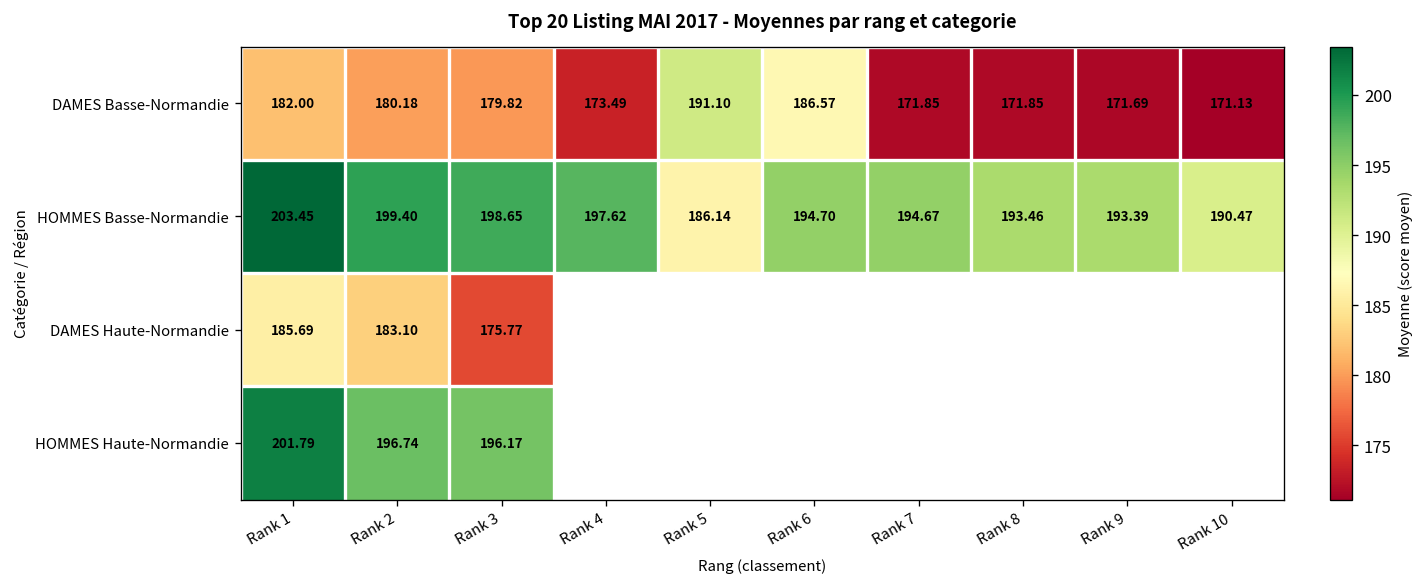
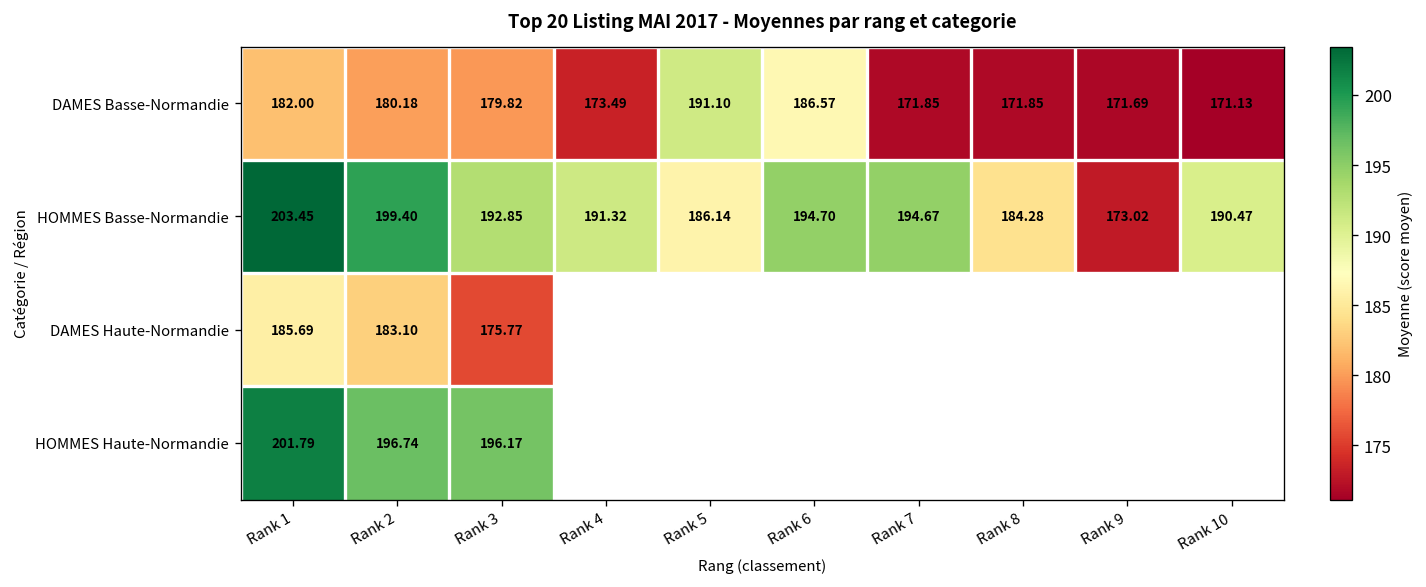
HOMMES Basse-Normandie, Rank 3: 198.65 -> 192.85
HOMMES Basse-Normandie, Rank 4: 197.62 -> 191.32
HOMMES Basse-Normandie, Rank 8: 193.46 -> 184.28
HOMMES Basse-Normandie, Rank 9: 193.39 -> 173.02
